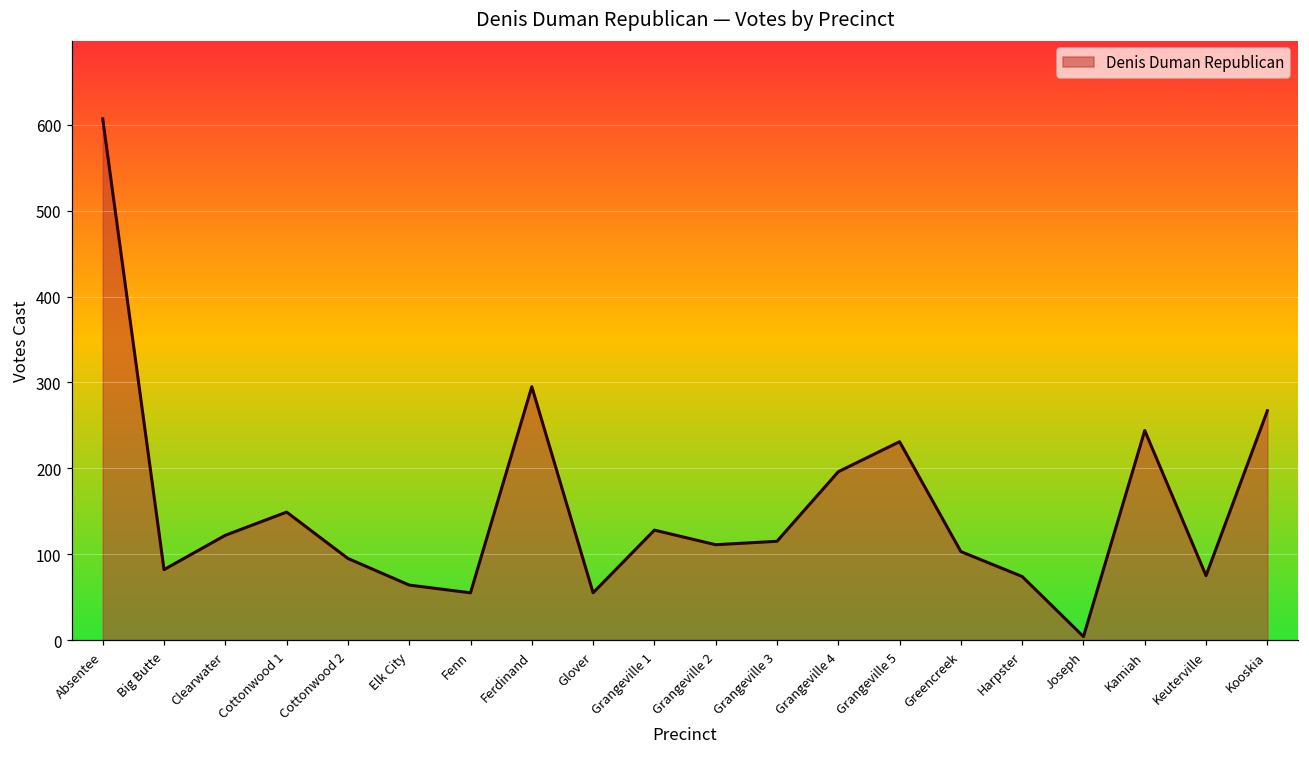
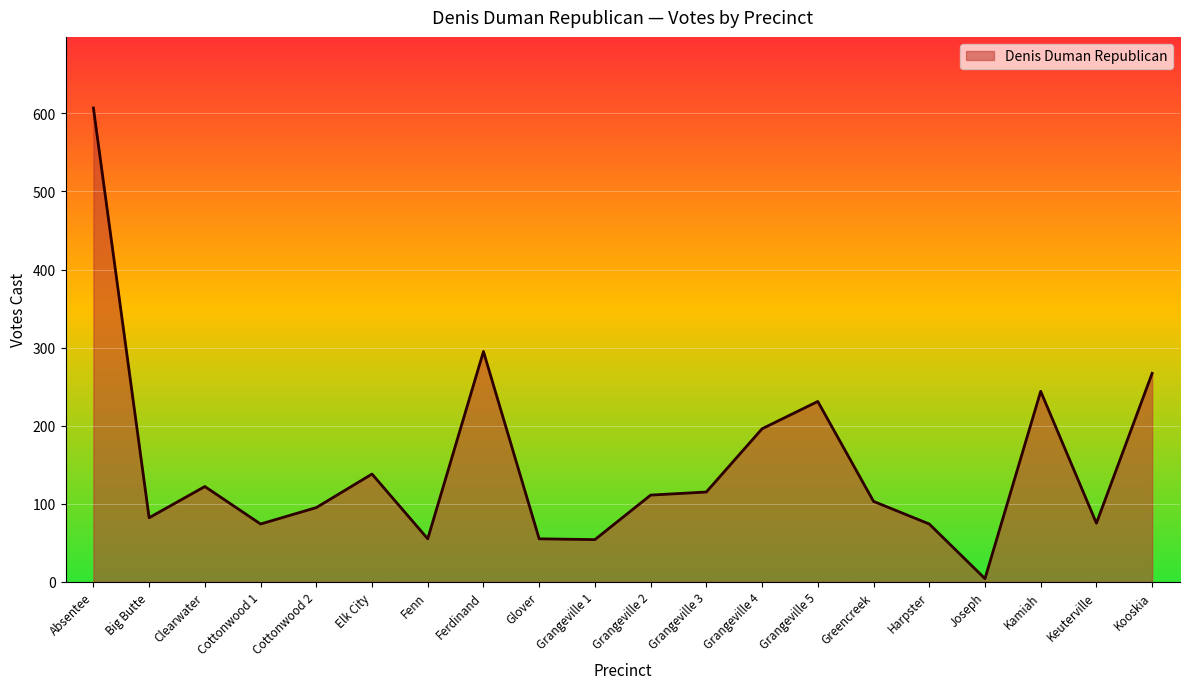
Cottonwood 1: 150 -> 70
Elk City: 60 -> 140
Grangeville 1: 130 -> 50
